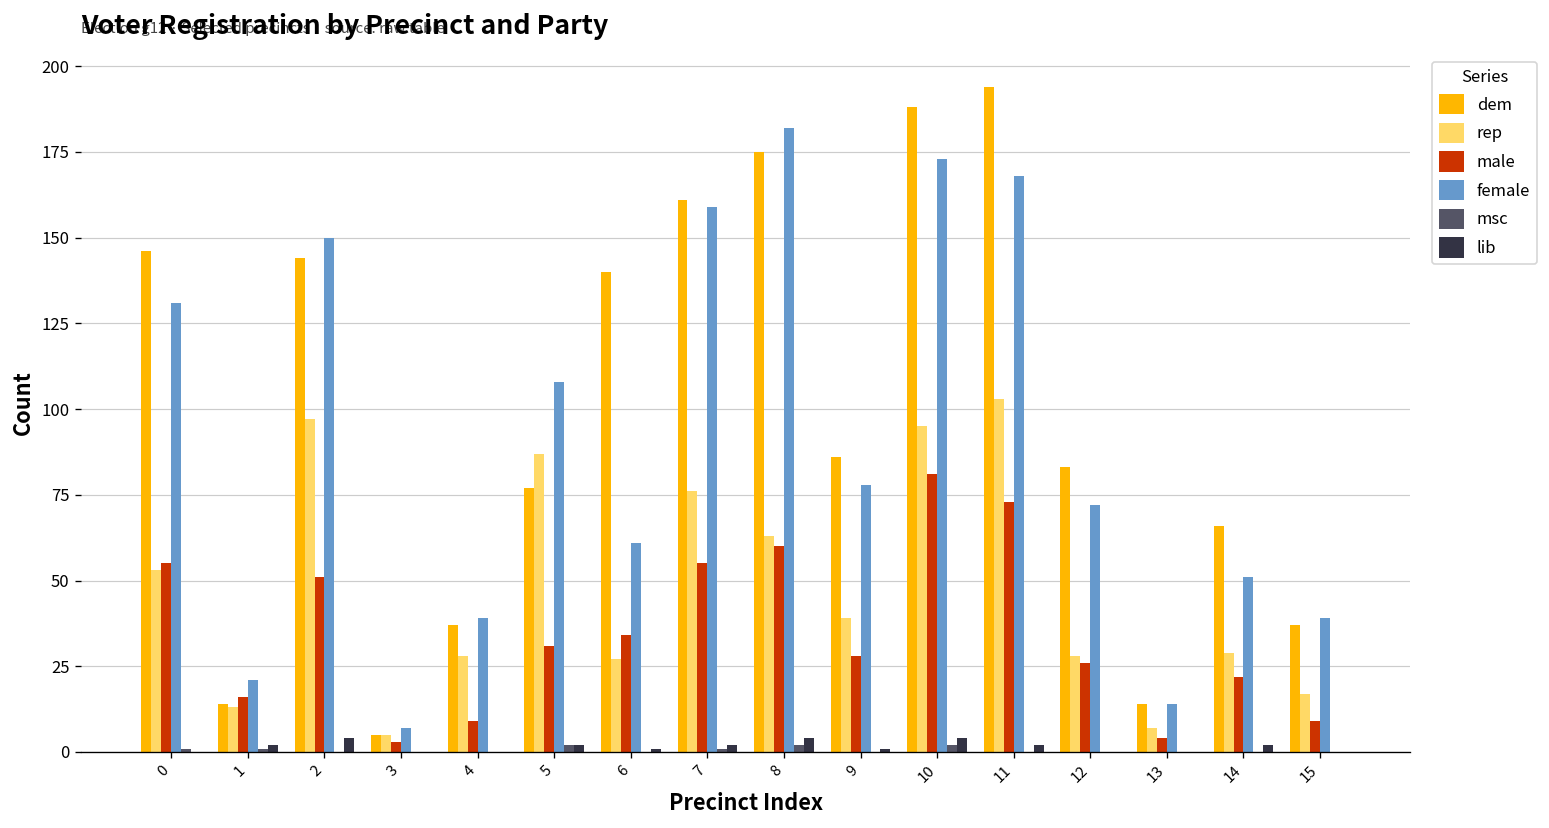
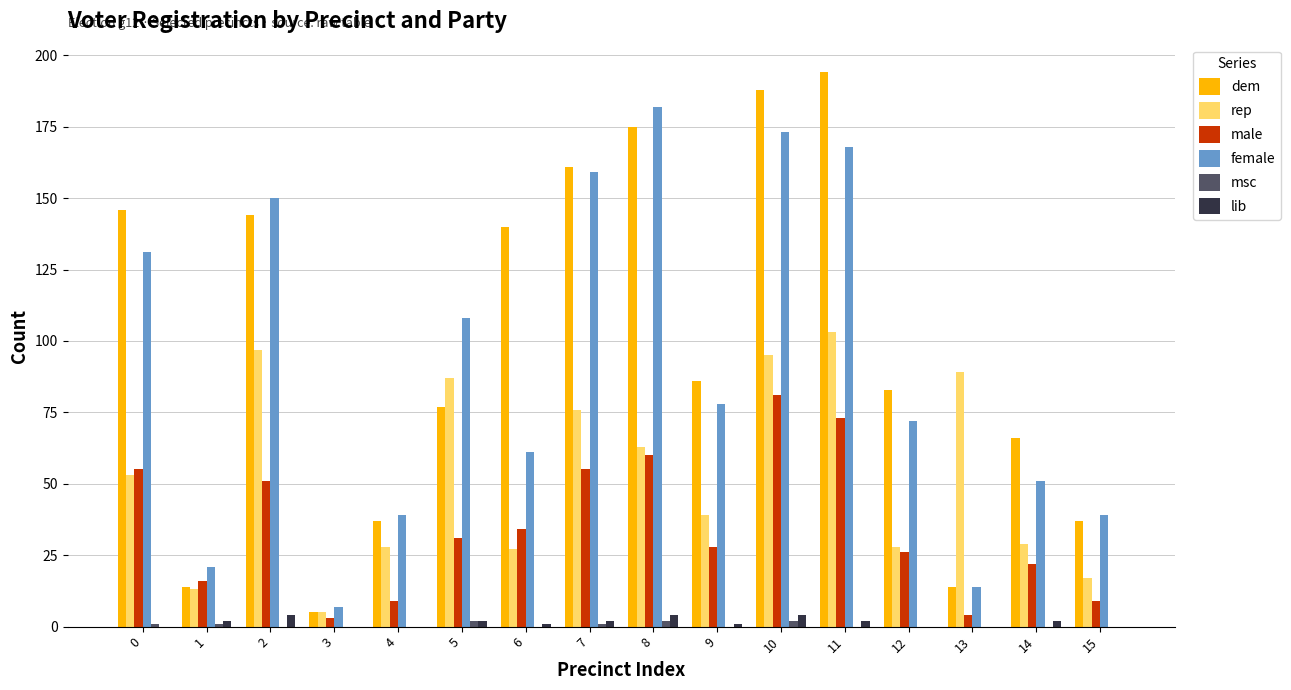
rep, 13: 7 -> 89
